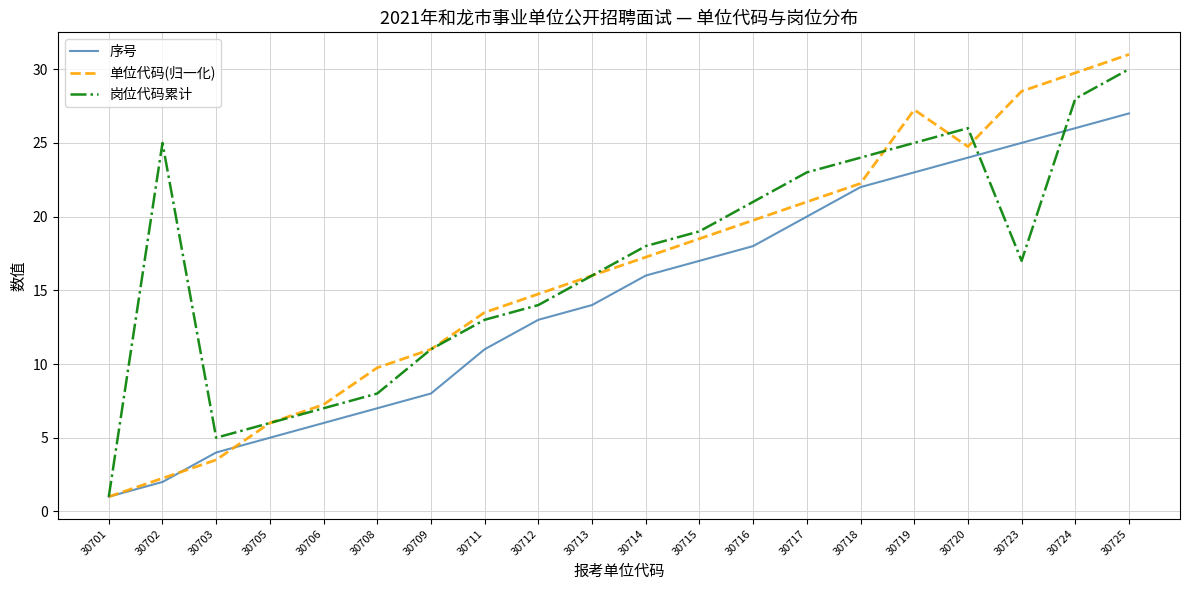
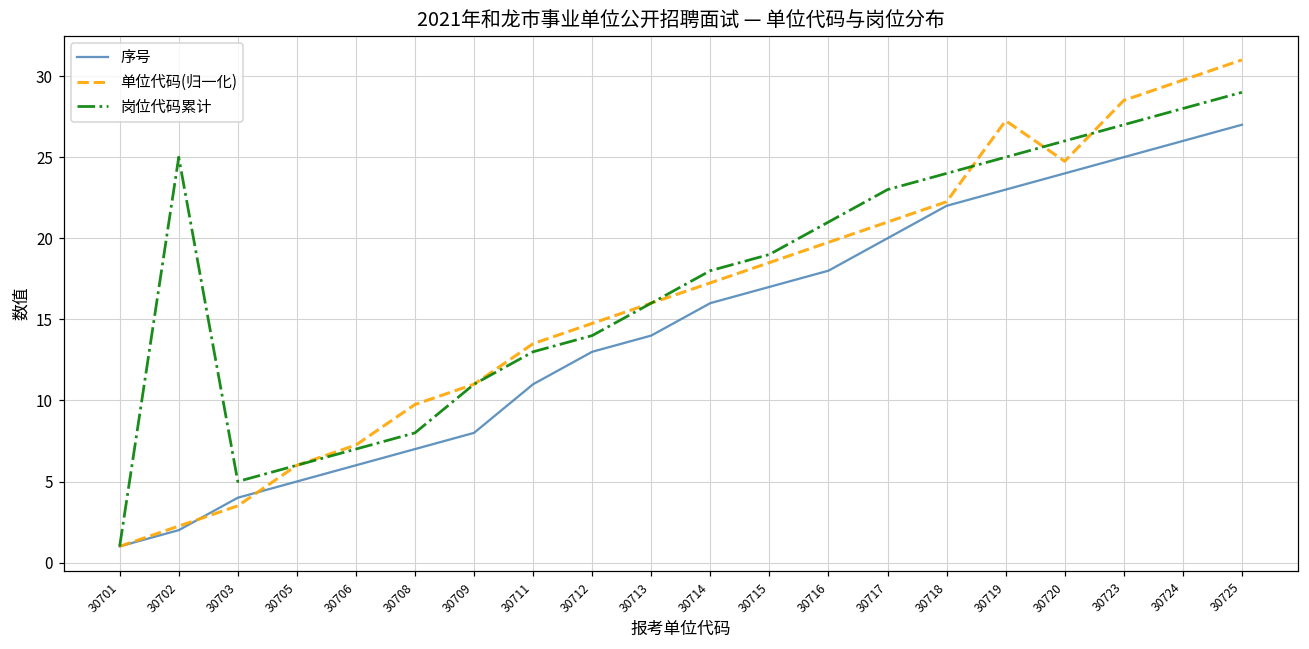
岗位代码累计, 30723: 17 -> 27
岗位代码累计, 30725: 30 -> 29
